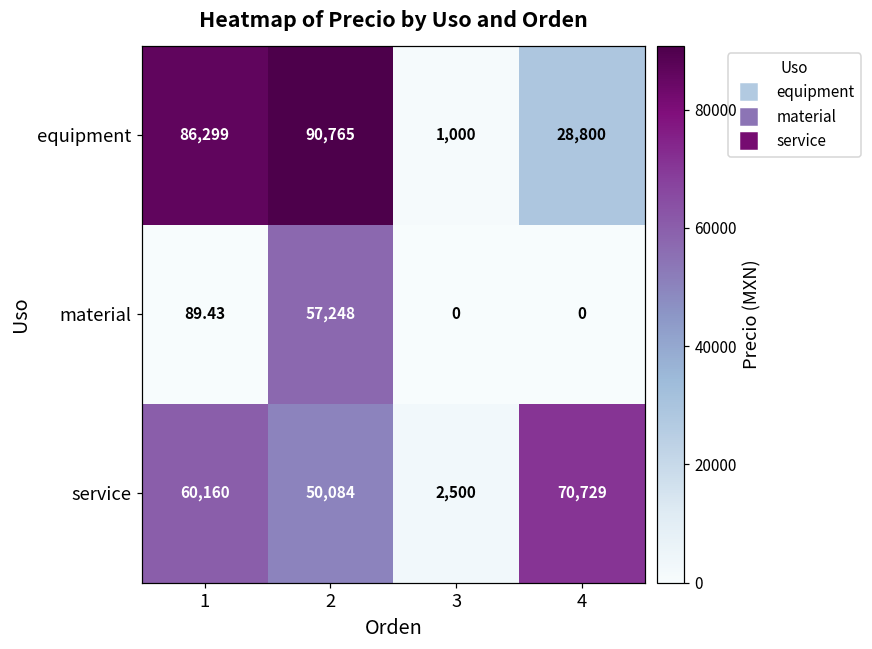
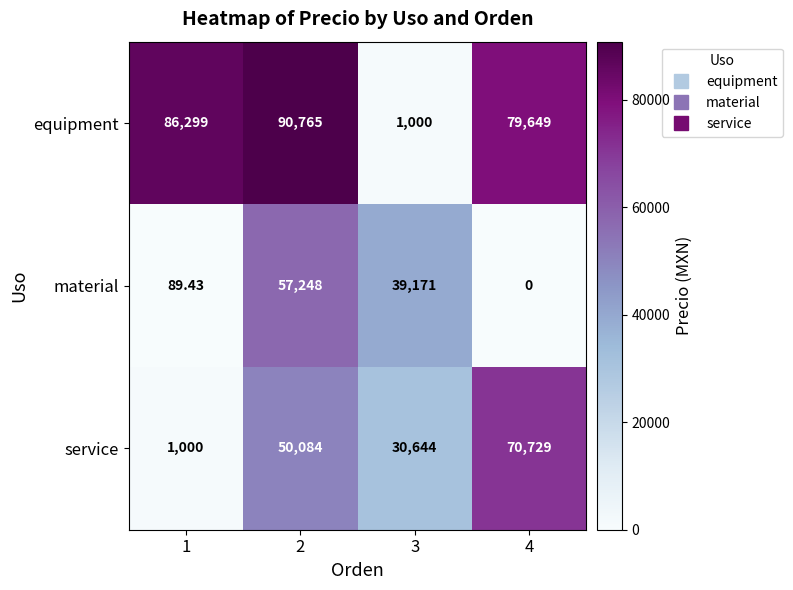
equipment, 4: 28,800 -> 79,649
material, 3: 0 -> 39,171
service, 1: 60,160 -> 1,000
service, 3: 2,500 -> 30,644
